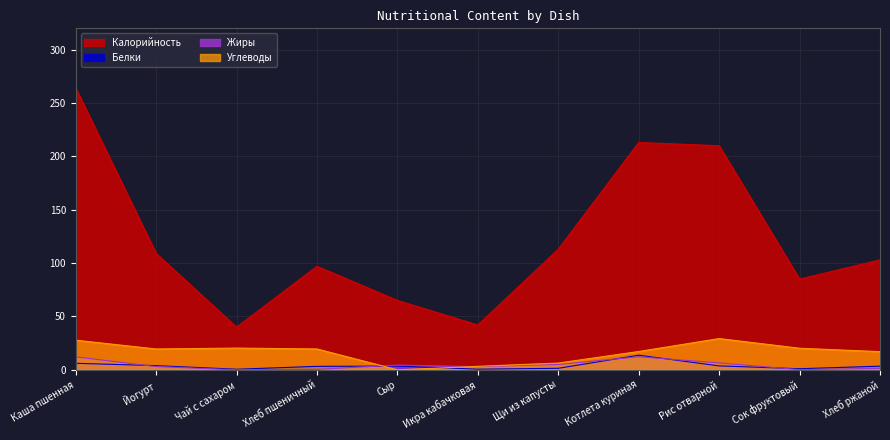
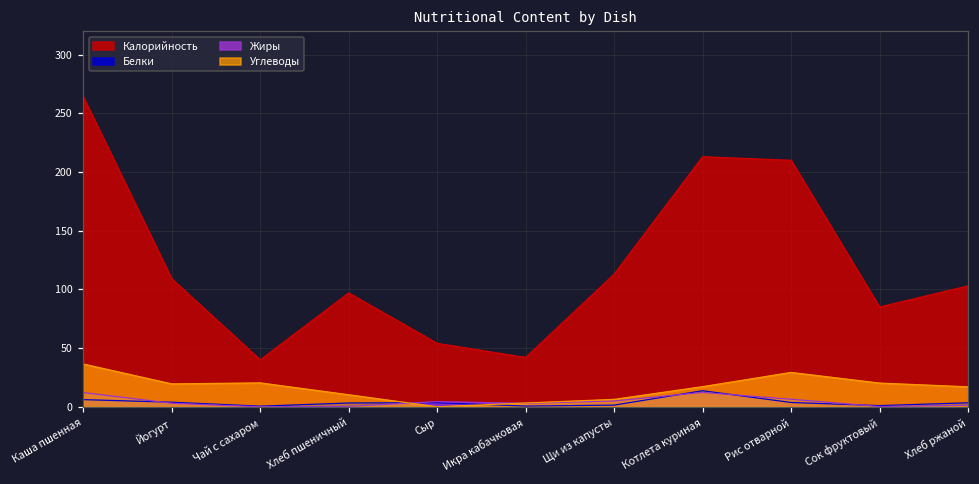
Углеводы, Каша пшенная: 28 -> 36
Углеводы, Хлеб пшеничный: 20 -> 10
Калорийность, Сыр: 65 -> 54
